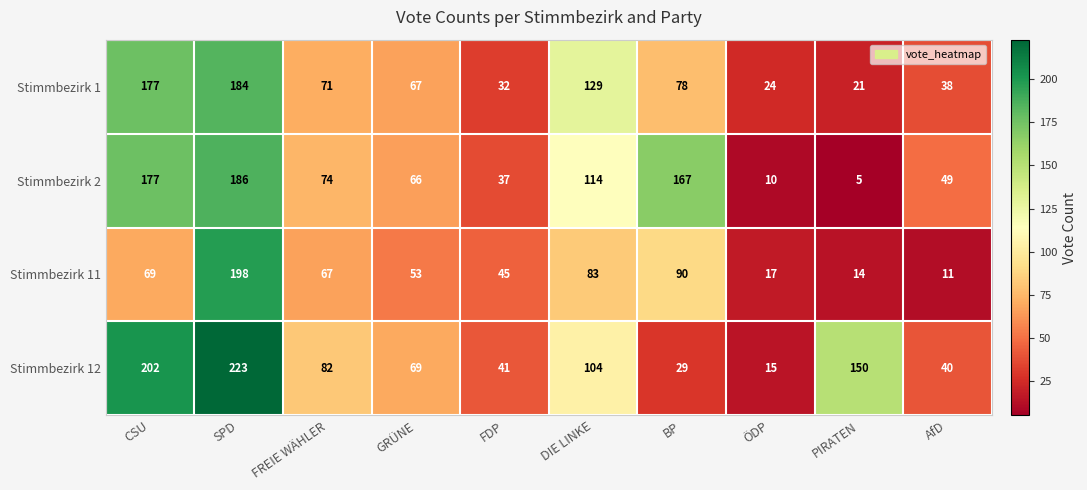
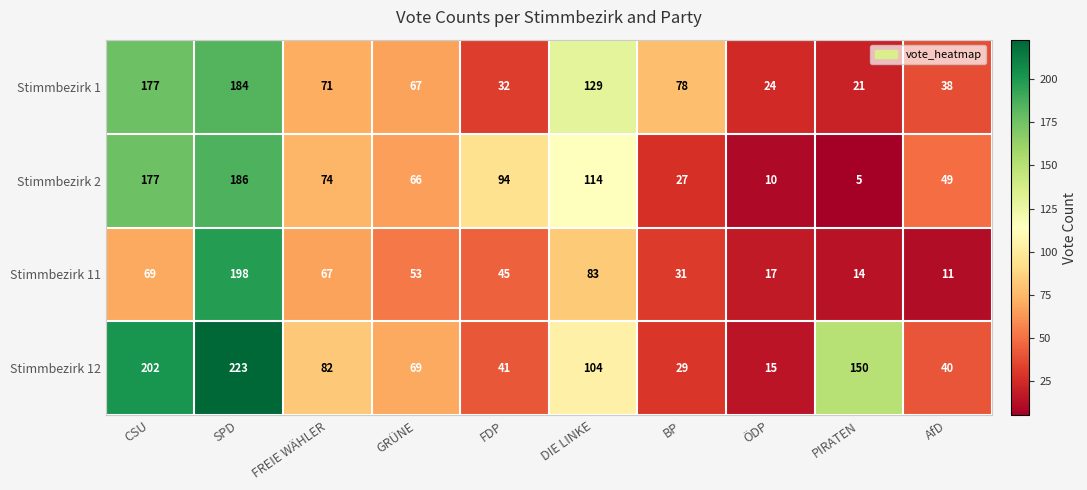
Stimmbezirk 2, FDP: 37 -> 94
Stimmbezirk 2, BP: 167 -> 27
Stimmbezirk 11, BP: 90 -> 31
